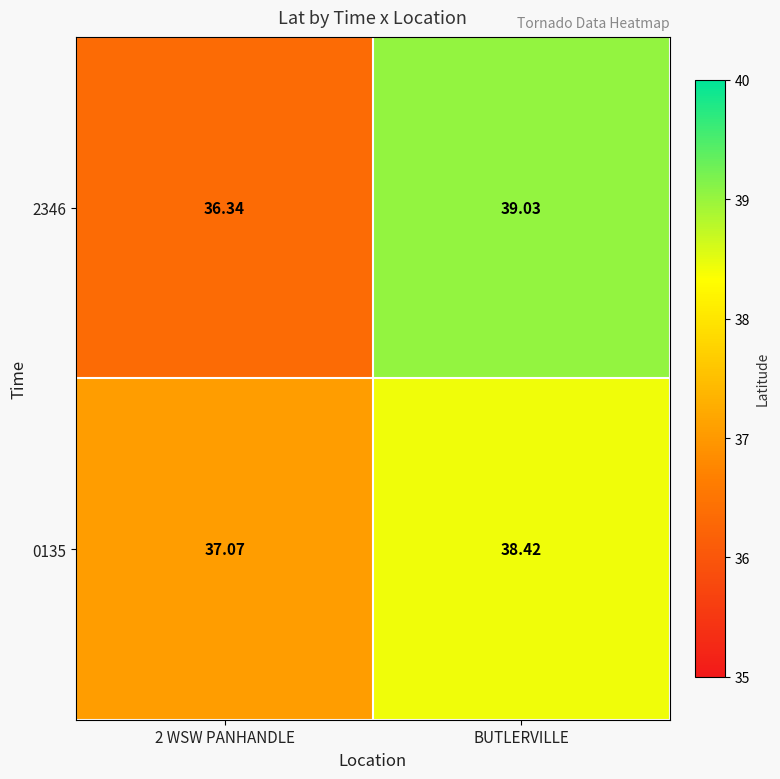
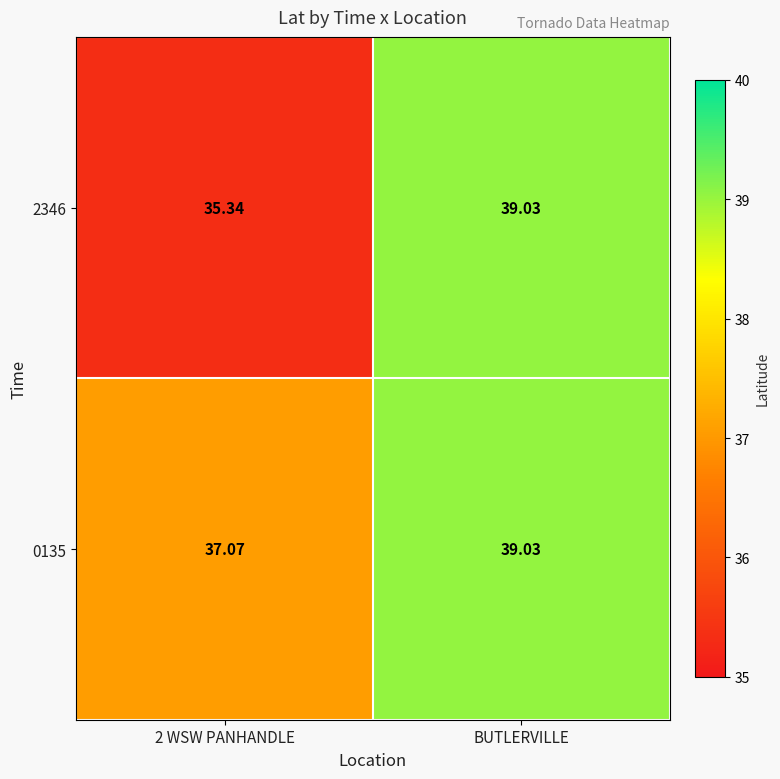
2346, 2 WSW PANHANDLE: 36.34 -> 35.34
0135, BUTLERVILLE: 38.42 -> 39.03
